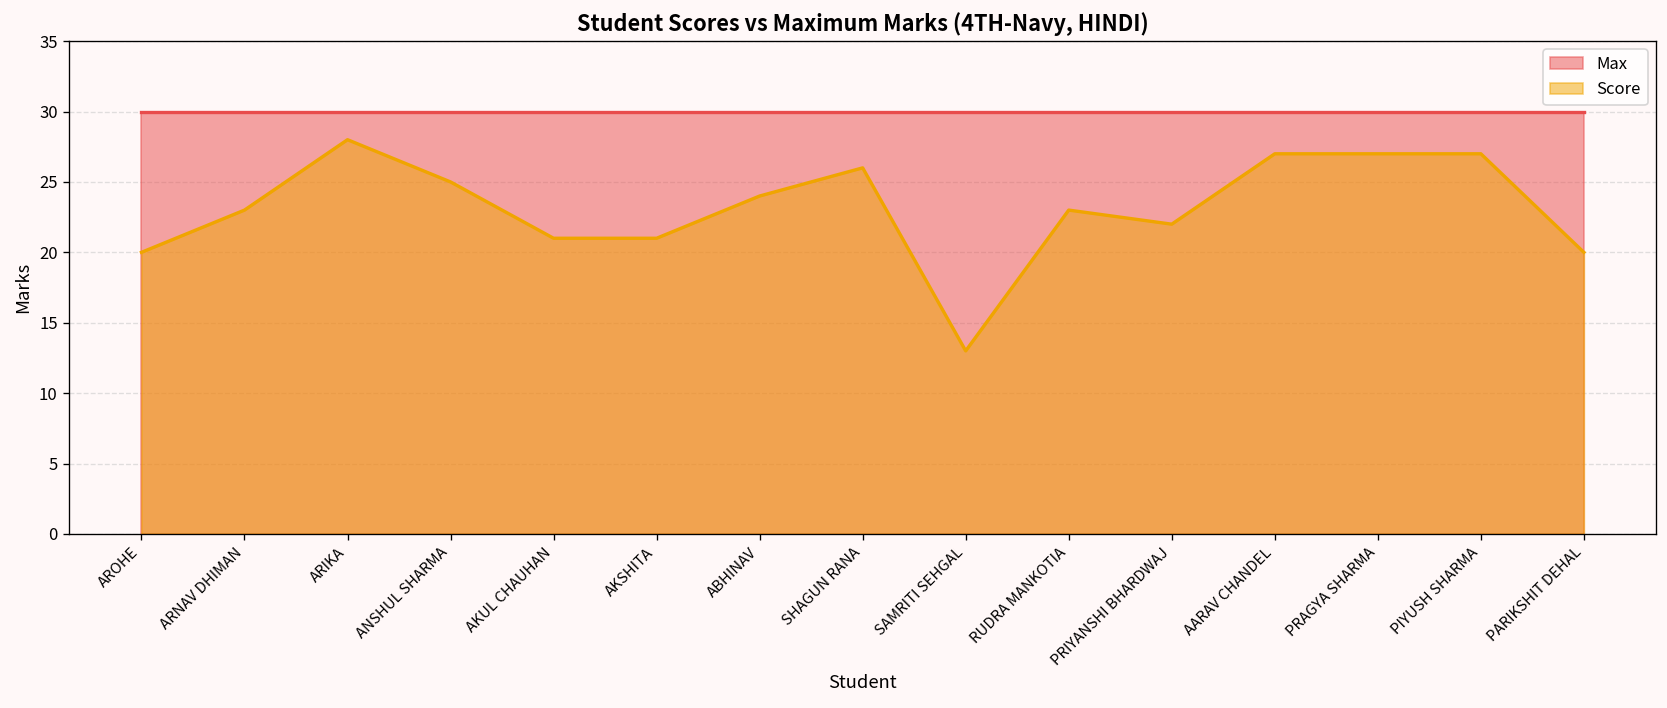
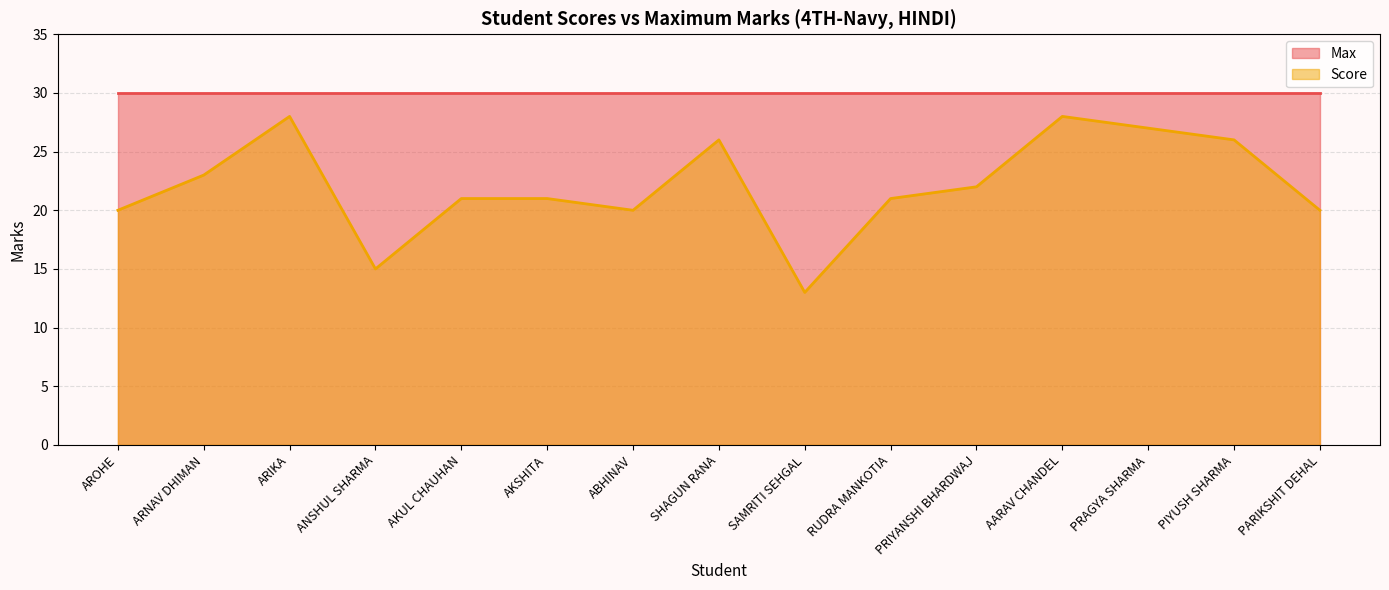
Score, ANSHUL SHARMA: 25 -> 15
Score, ABHINAV: 24 -> 20
Score, RUDRA MANKOTIA: 23 -> 21
Score, AARAV CHANDEL: 27 -> 28
Score, PIYUSH SHARMA: 27 -> 26
